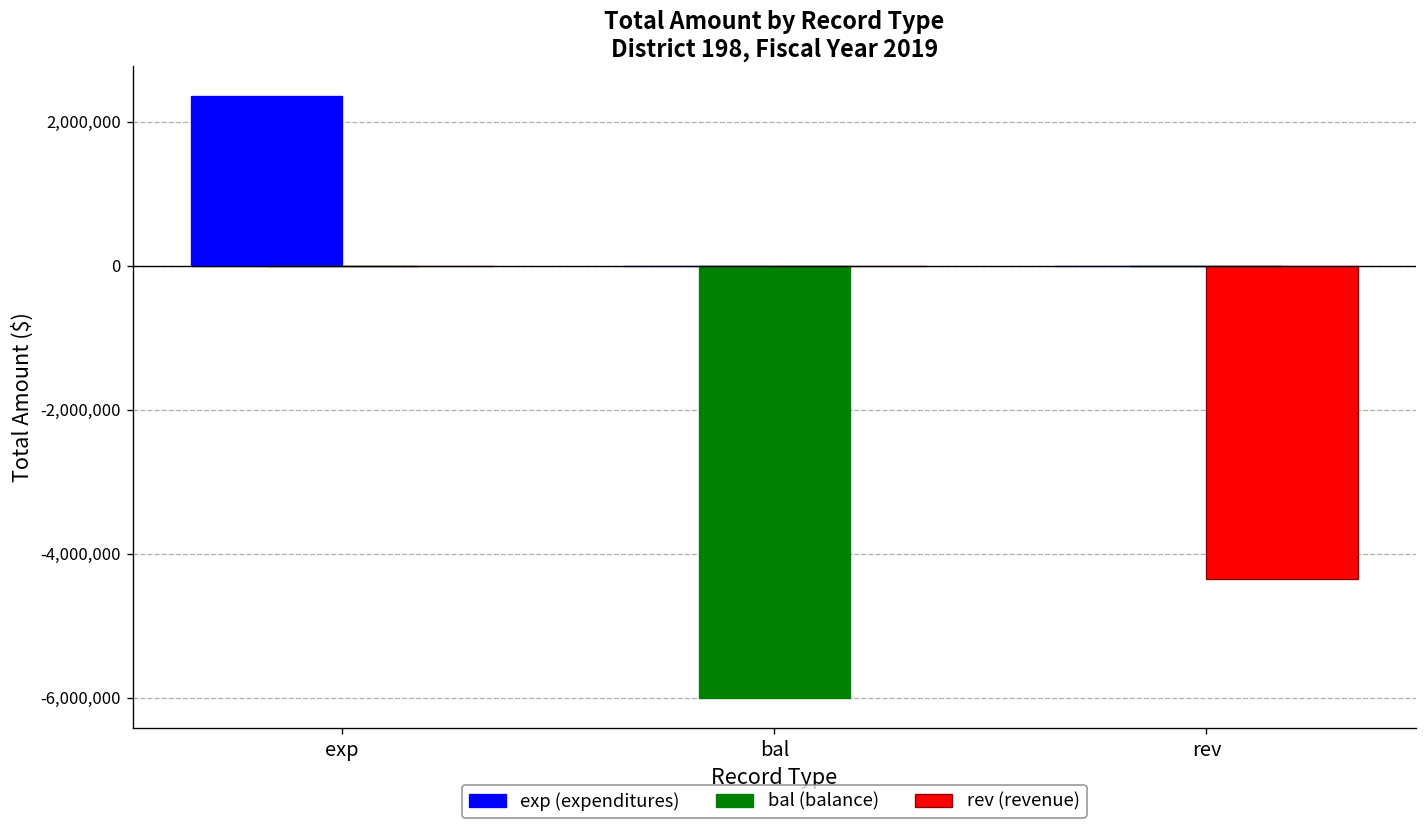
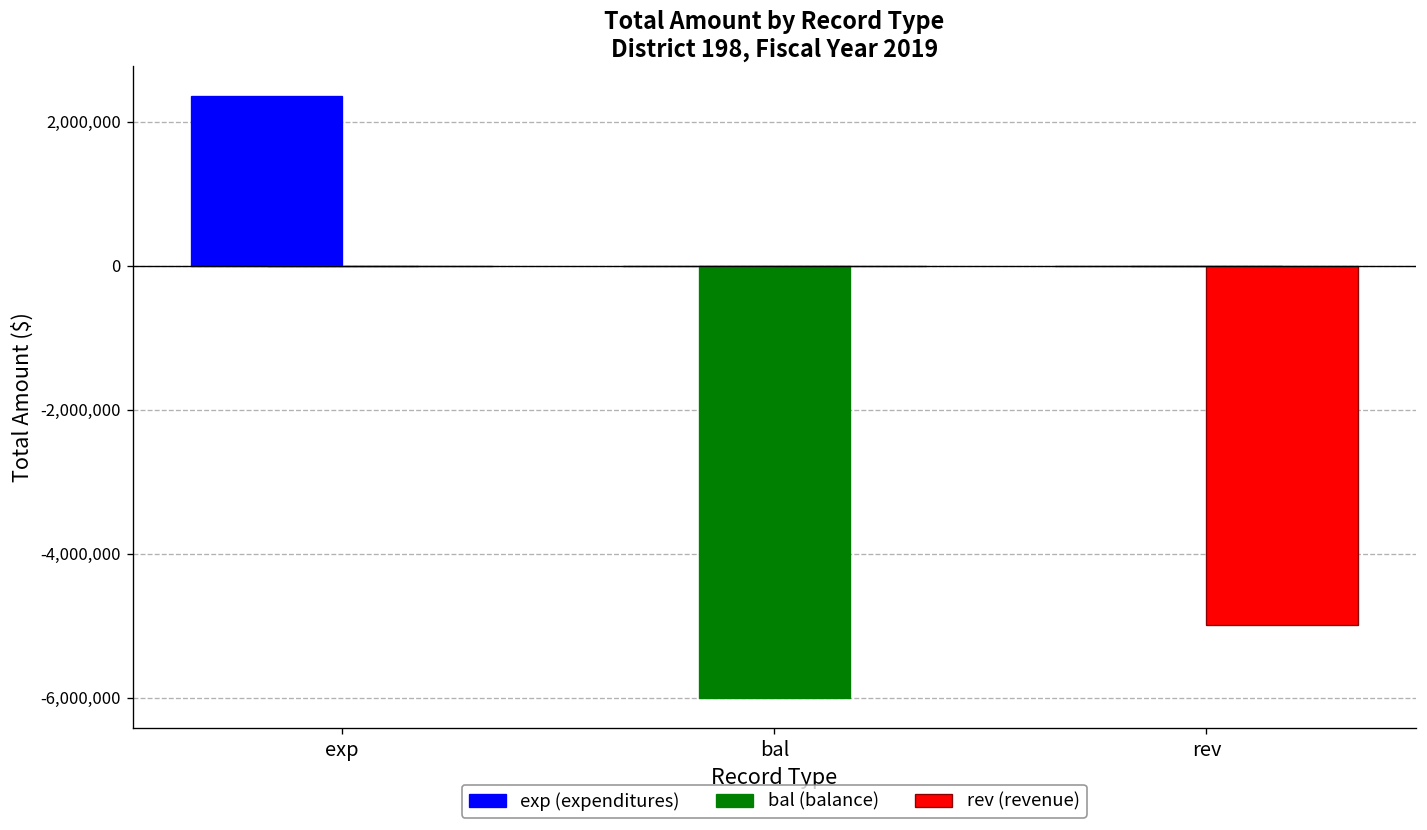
rev (revenue), rev: -4,400,000 -> -5,000,000
